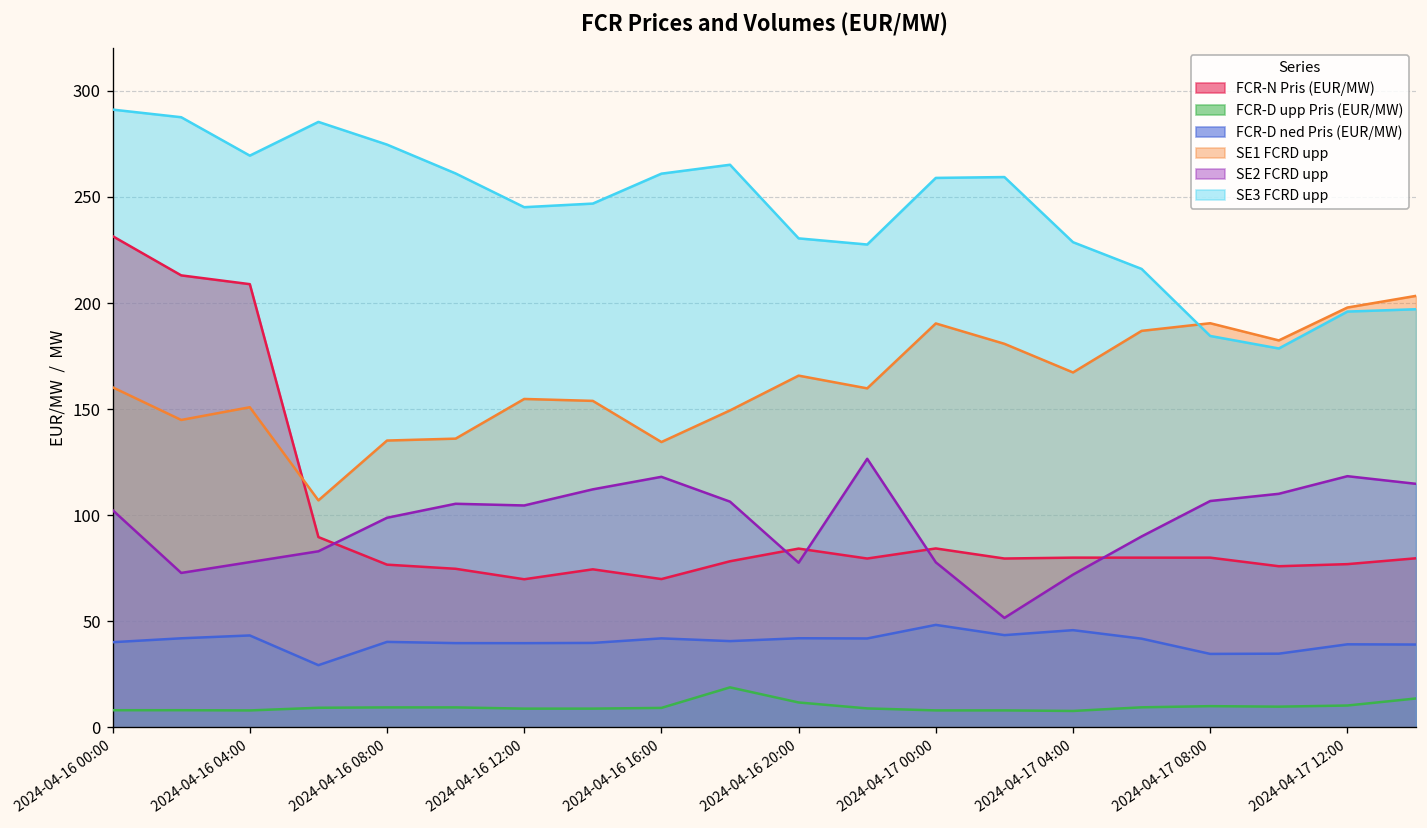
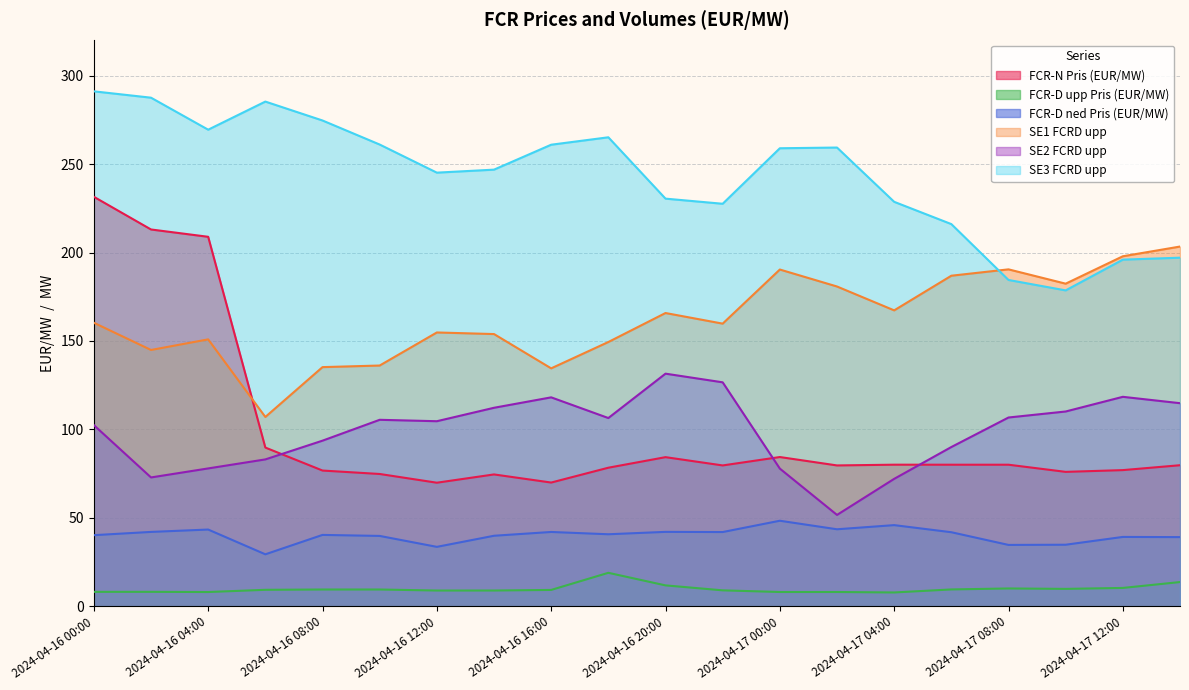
SE2 FCRD upp, 2024-04-16 08:00: 99 -> 94
FCR-D ned Pris (EUR/MW), 2024-04-16 12:00: 40 -> 34
SE2 FCRD upp, 2024-04-16 20:00: 78 -> 132
